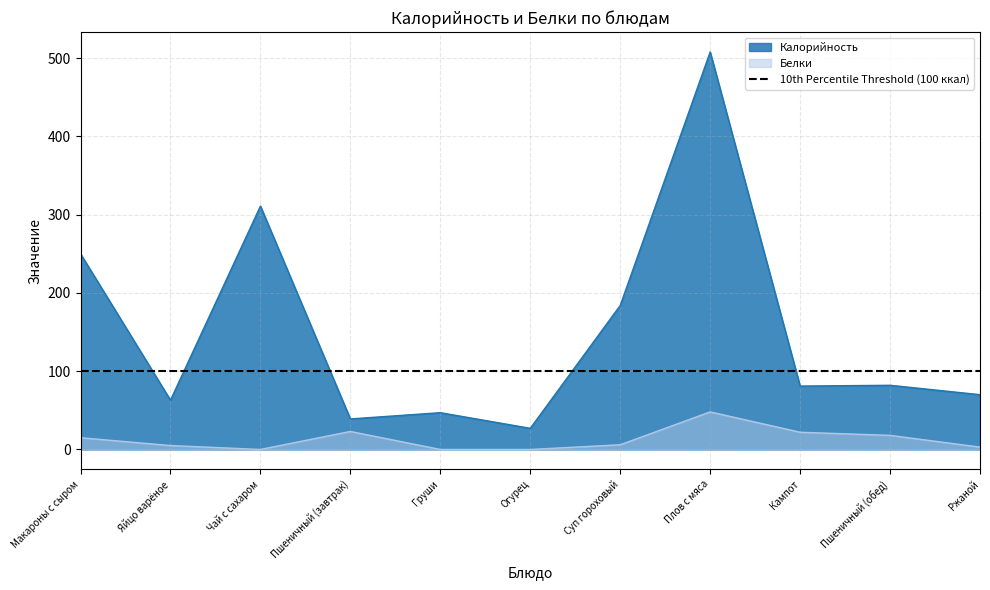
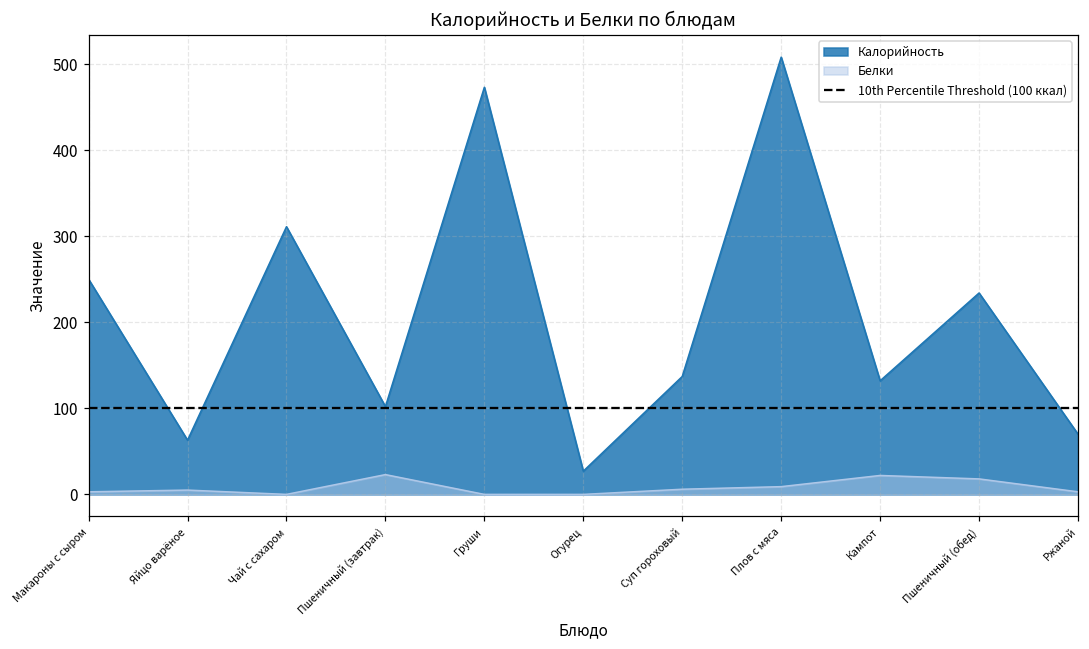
Белки, Макароны с сыром: 20 -> 0
Калорийность, Пшеничный (завтрак): 40 -> 100
Калорийность, Груши: 50 -> 470
Калорийность, Суп гороховый: 180 -> 140
Белки, Плов с мяса: 50 -> 10
Калорийность, Кампот: 80 -> 130
Калорийность, Пшеничный (обед): 80 -> 230
